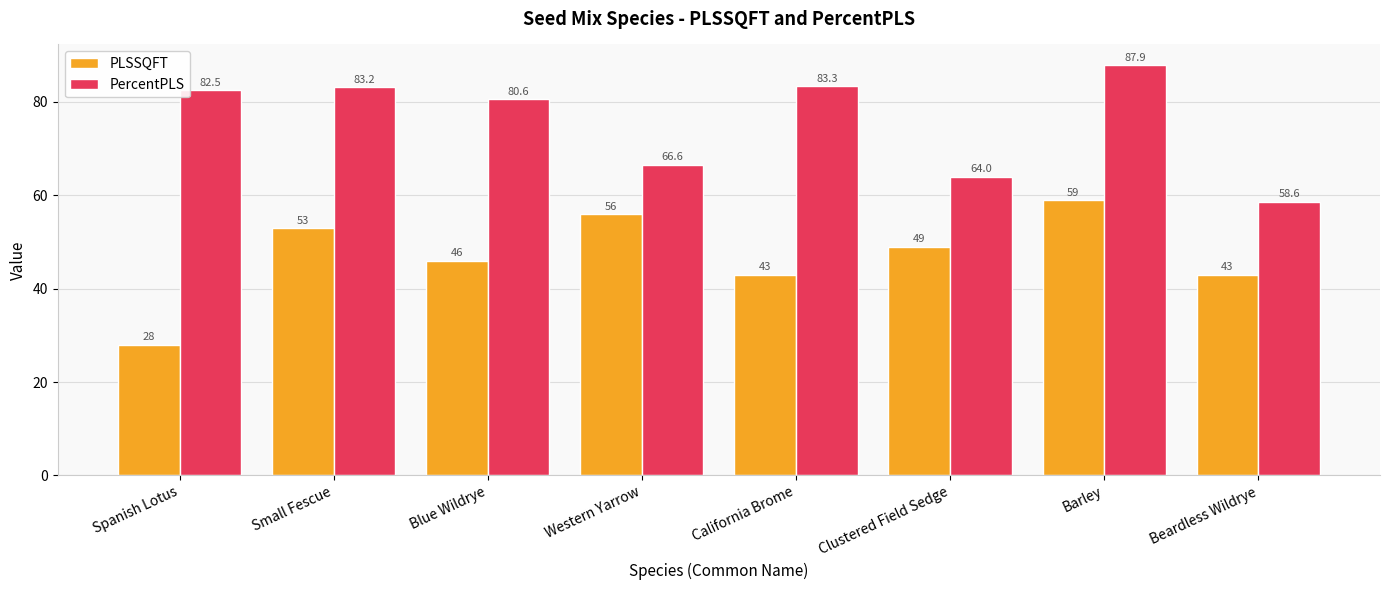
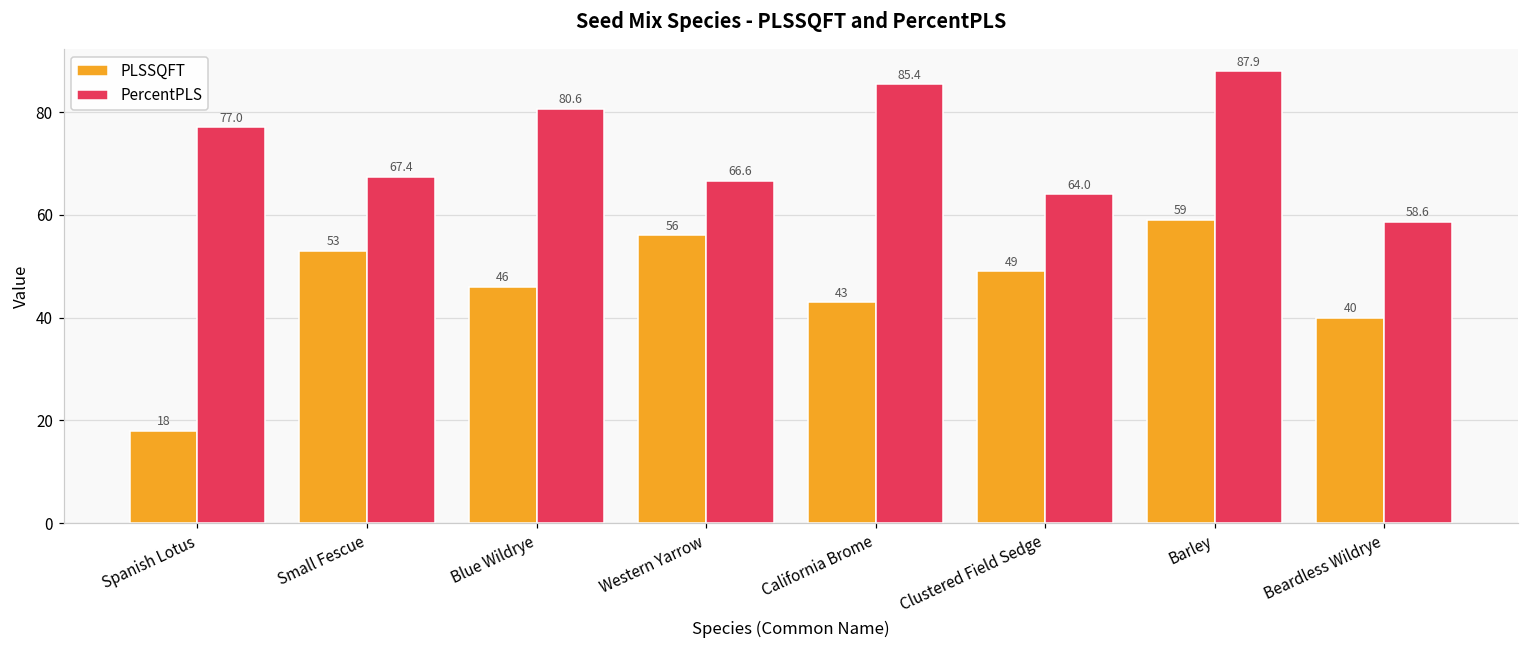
PLSSQFT, Spanish Lotus: 28 -> 18
PercentPLS, Spanish Lotus: 82.5 -> 77.0
PercentPLS, Small Fescue: 83.2 -> 67.4
PercentPLS, California Brome: 83.3 -> 85.4
PLSSQFT, Beardless Wildrye: 43 -> 40
